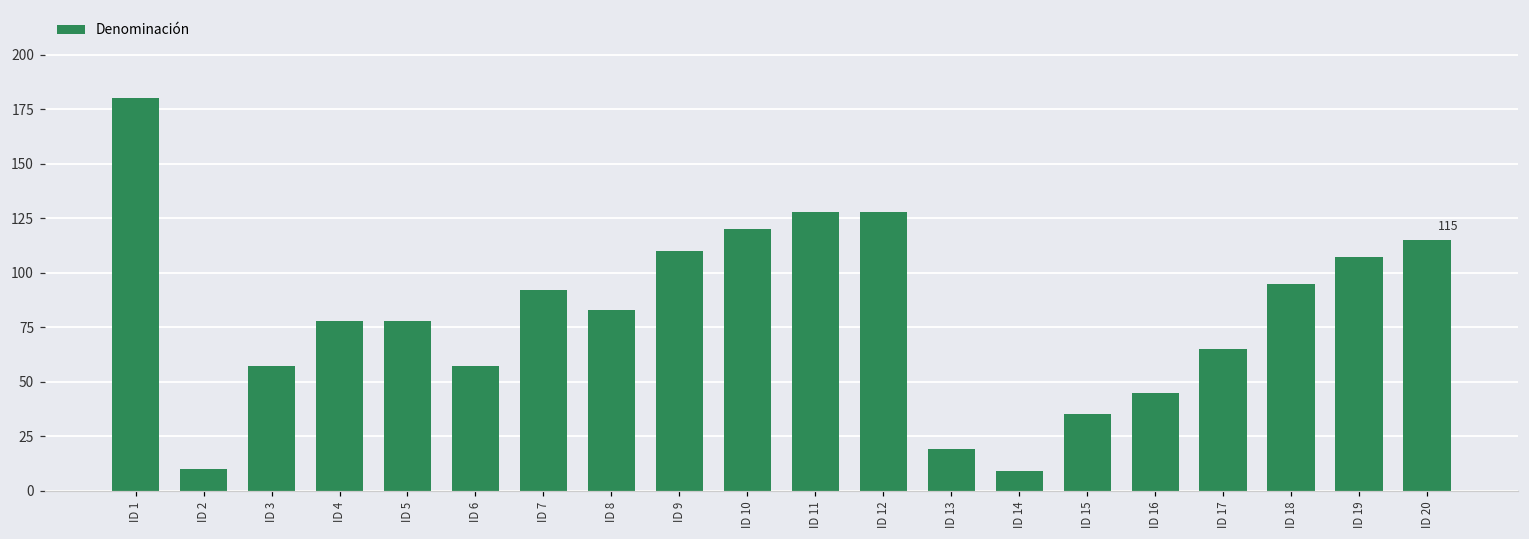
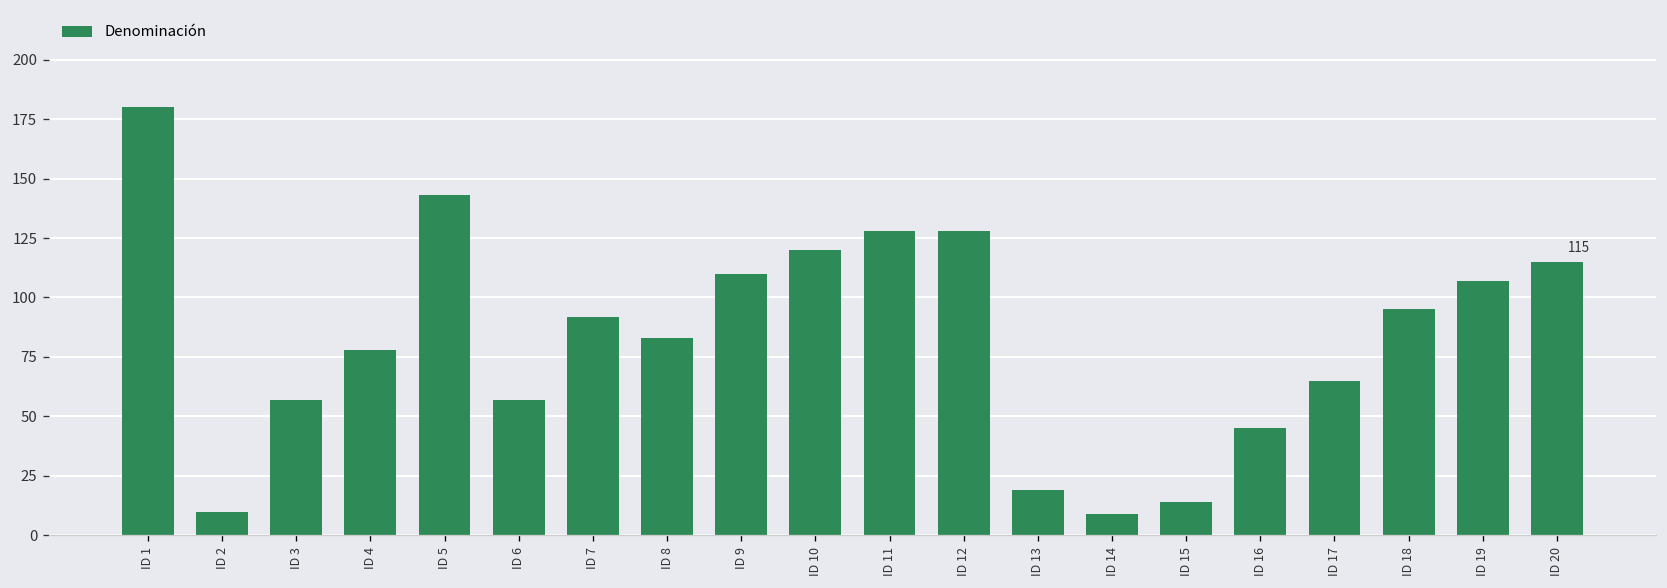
ID 5: 78 -> 143
ID 15: 35 -> 14
